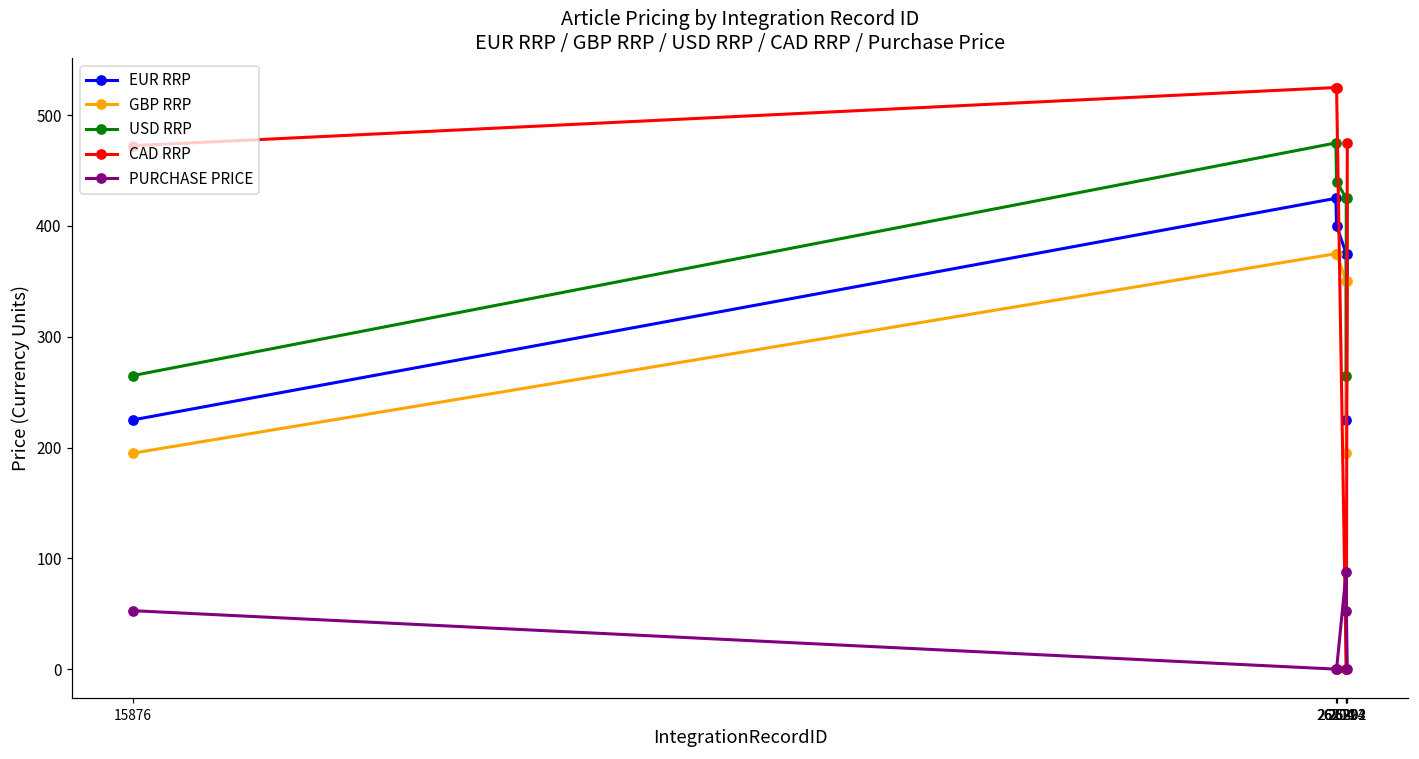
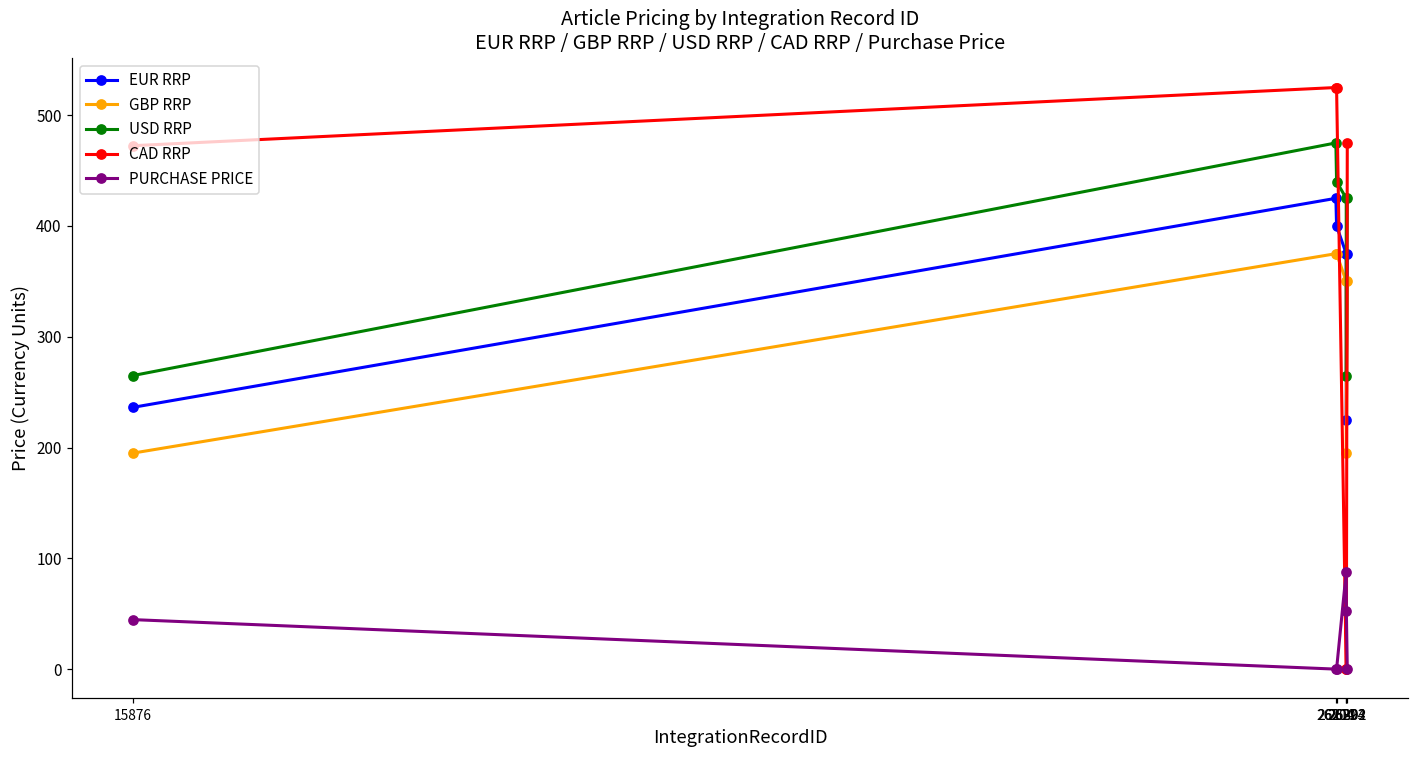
EUR RRP, 15876: 225 -> 236
PURCHASE PRICE, 15876: 53 -> 45
